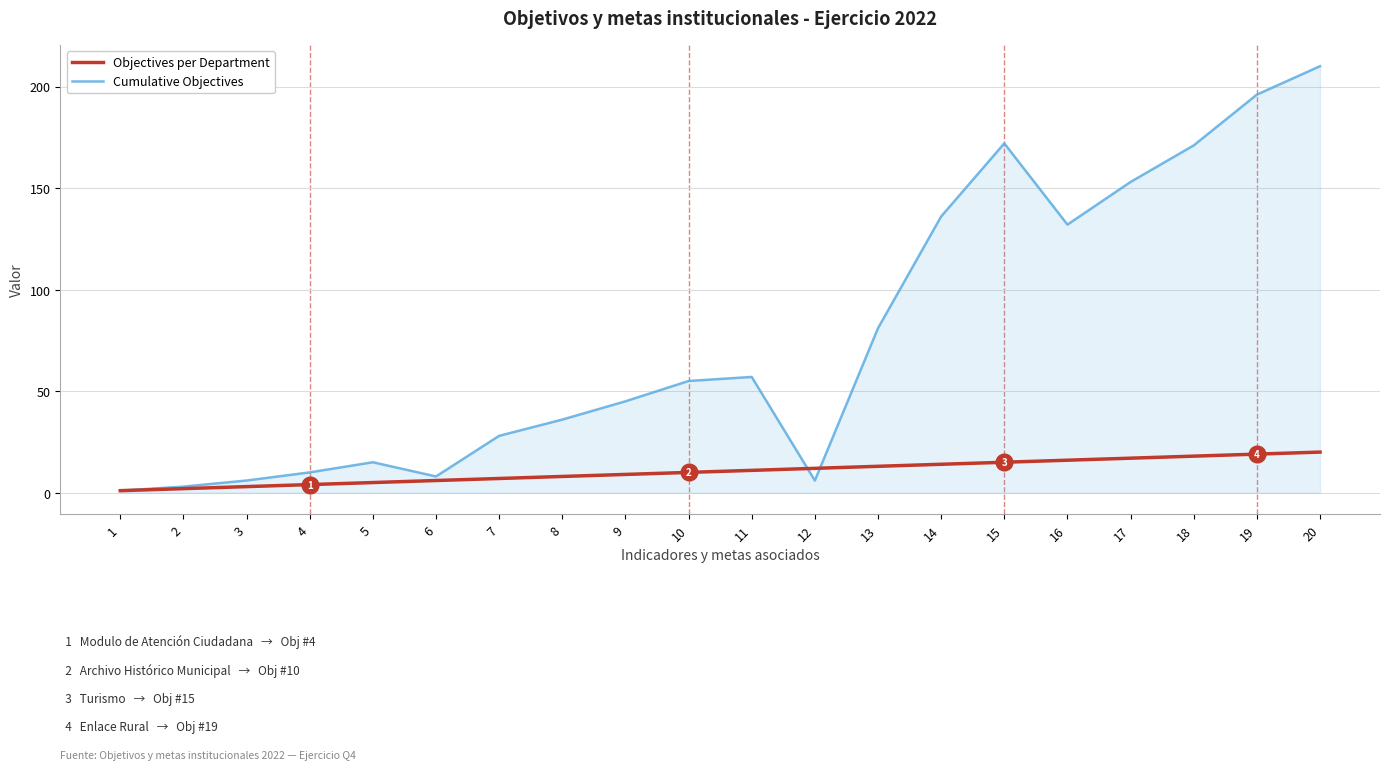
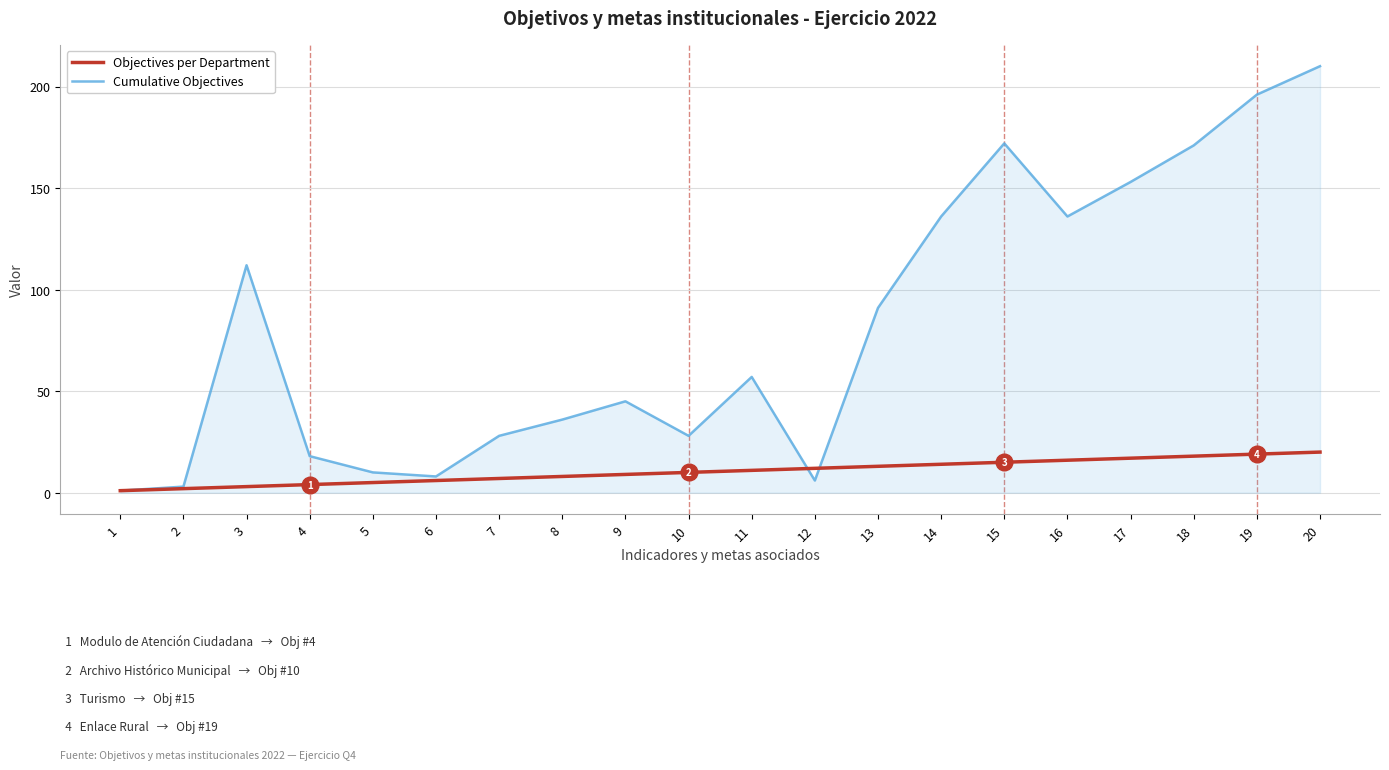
Cumulative Objectives, 3: 6 -> 112
Cumulative Objectives, 4: 10 -> 18
Cumulative Objectives, 5: 15 -> 10
Cumulative Objectives, 10: 55 -> 28
Cumulative Objectives, 13: 81 -> 91
Cumulative Objectives, 16: 132 -> 136
